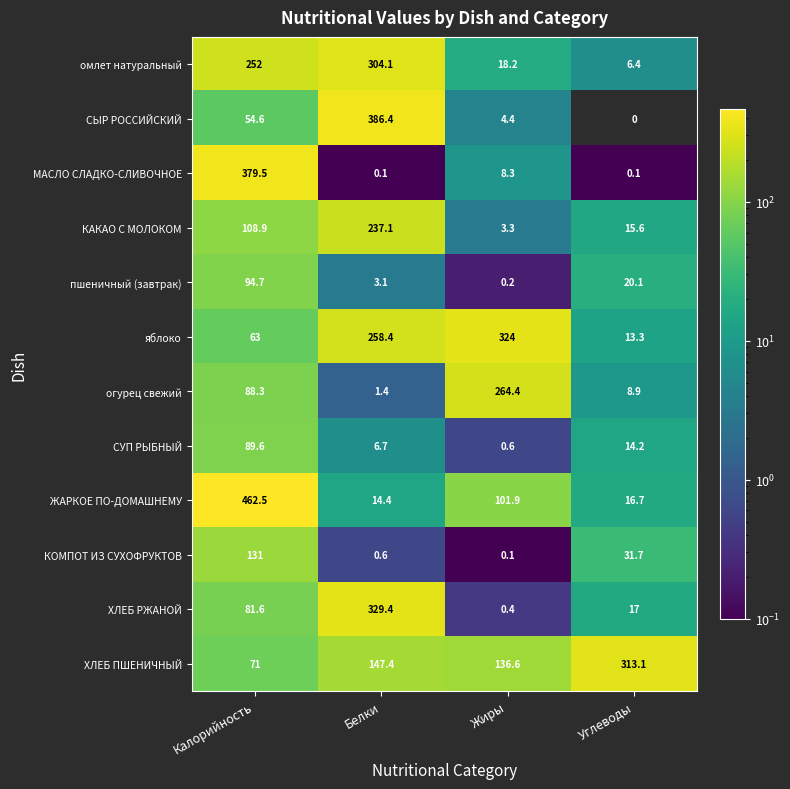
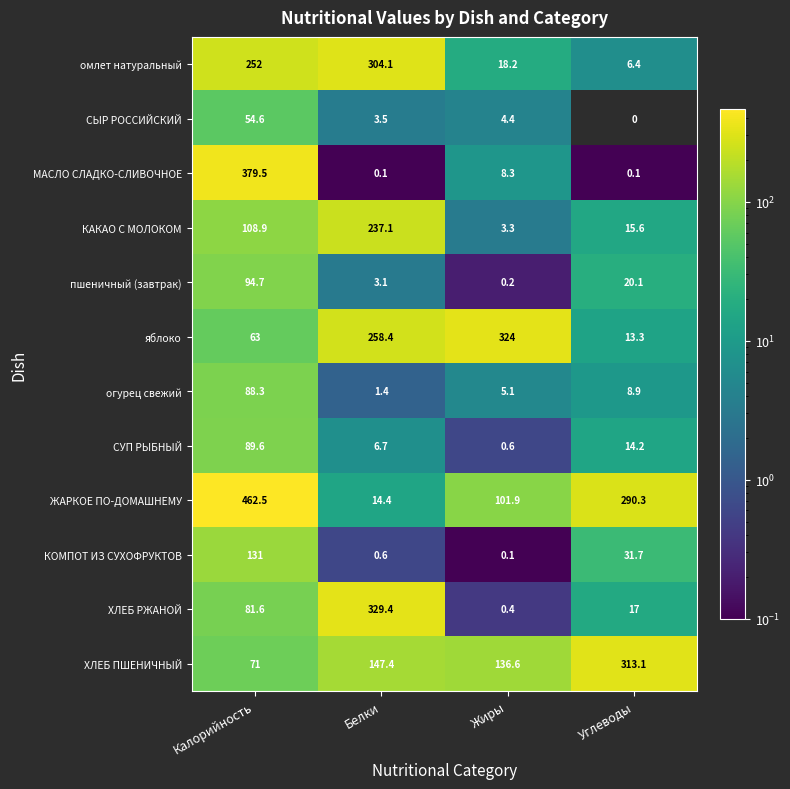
СЫР РОССИЙСКИЙ, Белки: 386.4 -> 3.5
огурец свежий, Жиры: 264.4 -> 5.1
ЖАРКОЕ ПО-ДОМАШНЕМУ, Углеводы: 16.7 -> 290.3
